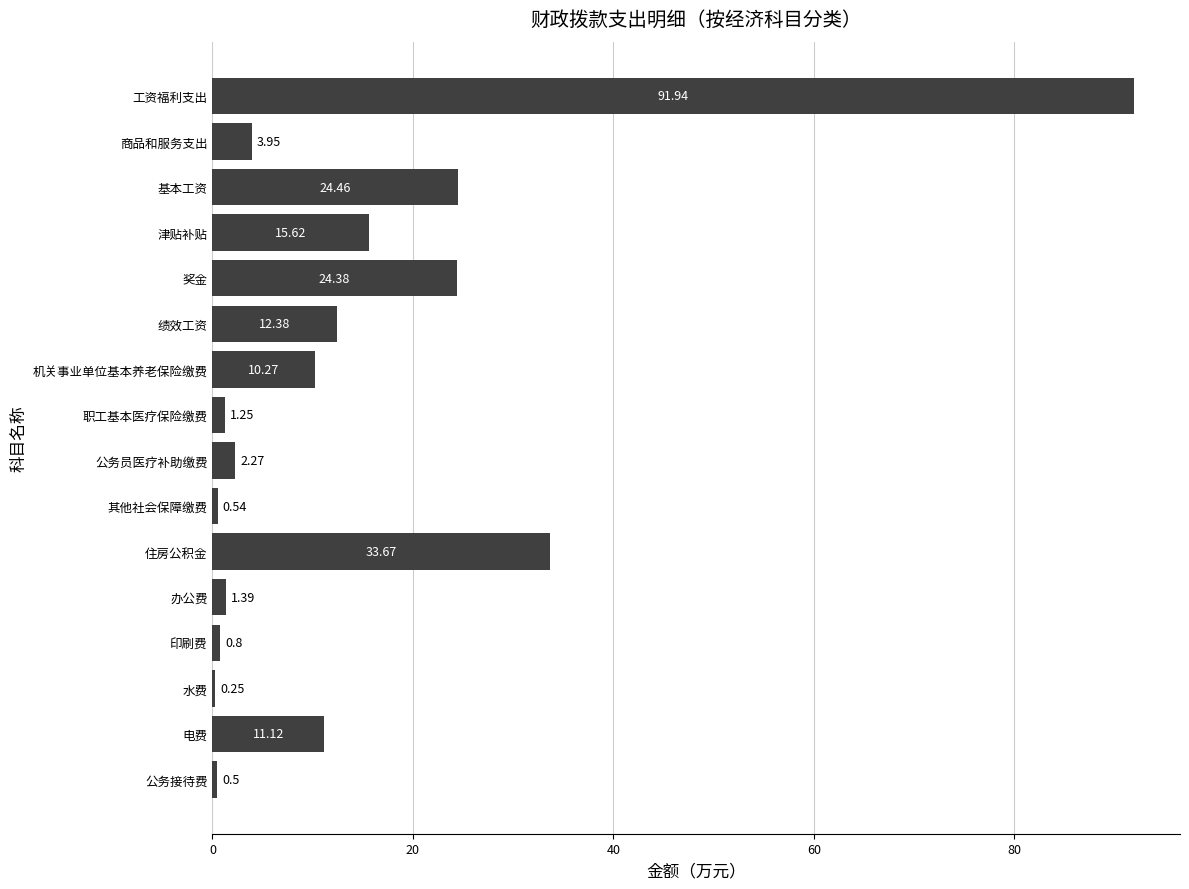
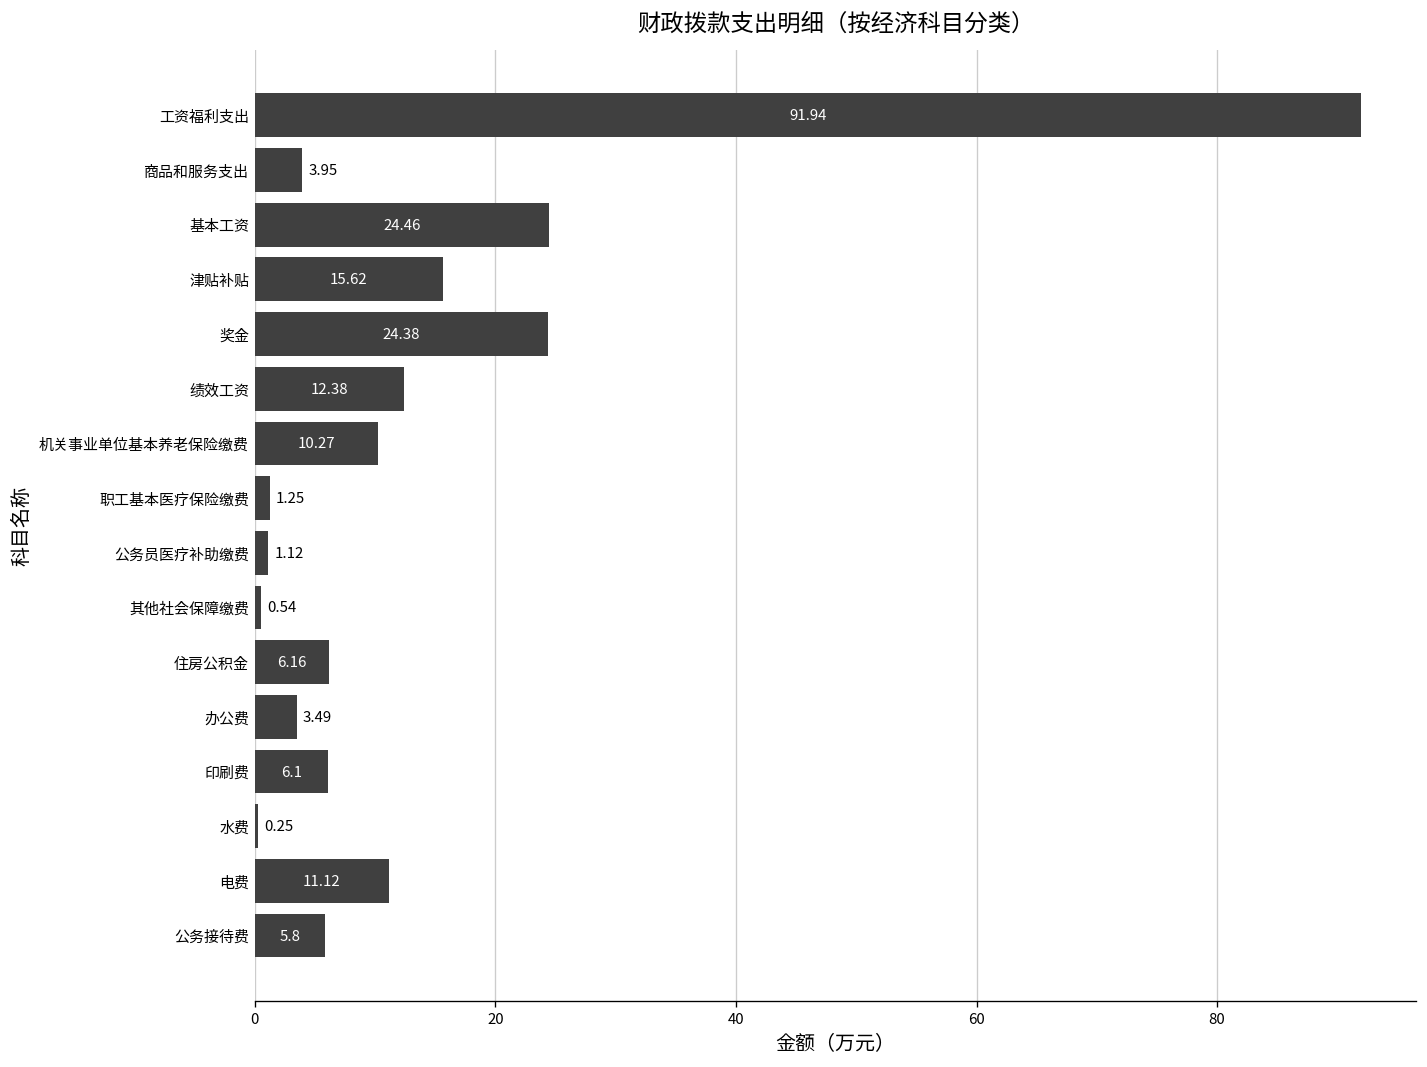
公务员医疗补助缴费: 2.27 -> 1.12
住房公积金: 33.67 -> 6.16
办公费: 1.39 -> 3.49
印刷费: 0.8 -> 6.1
公务接待费: 0.5 -> 5.8
